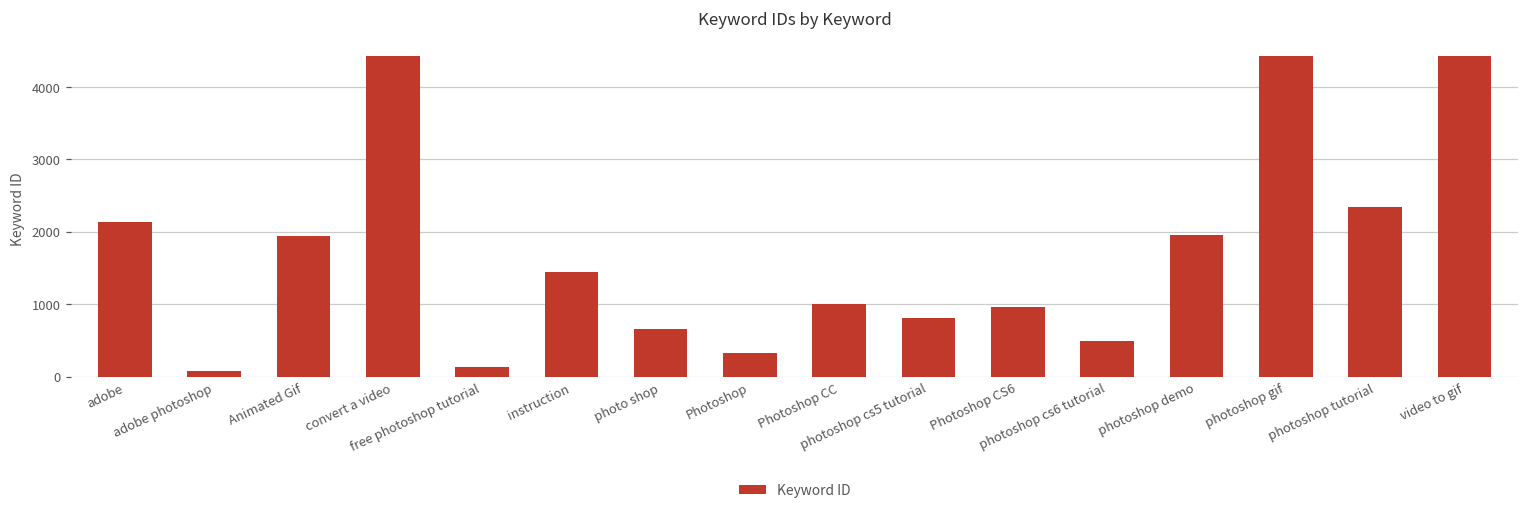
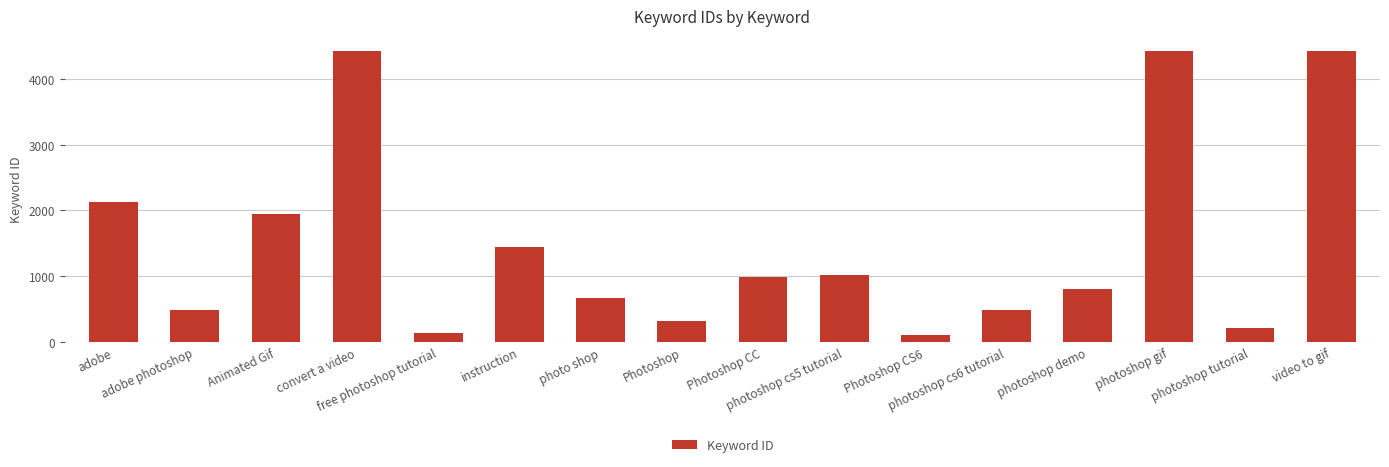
adobe photoshop: 100 -> 500
photoshop cs5 tutorial: 800 -> 1000
Photoshop CS6: 1000 -> 100
photoshop demo: 2000 -> 800
photoshop tutorial: 2300 -> 200
